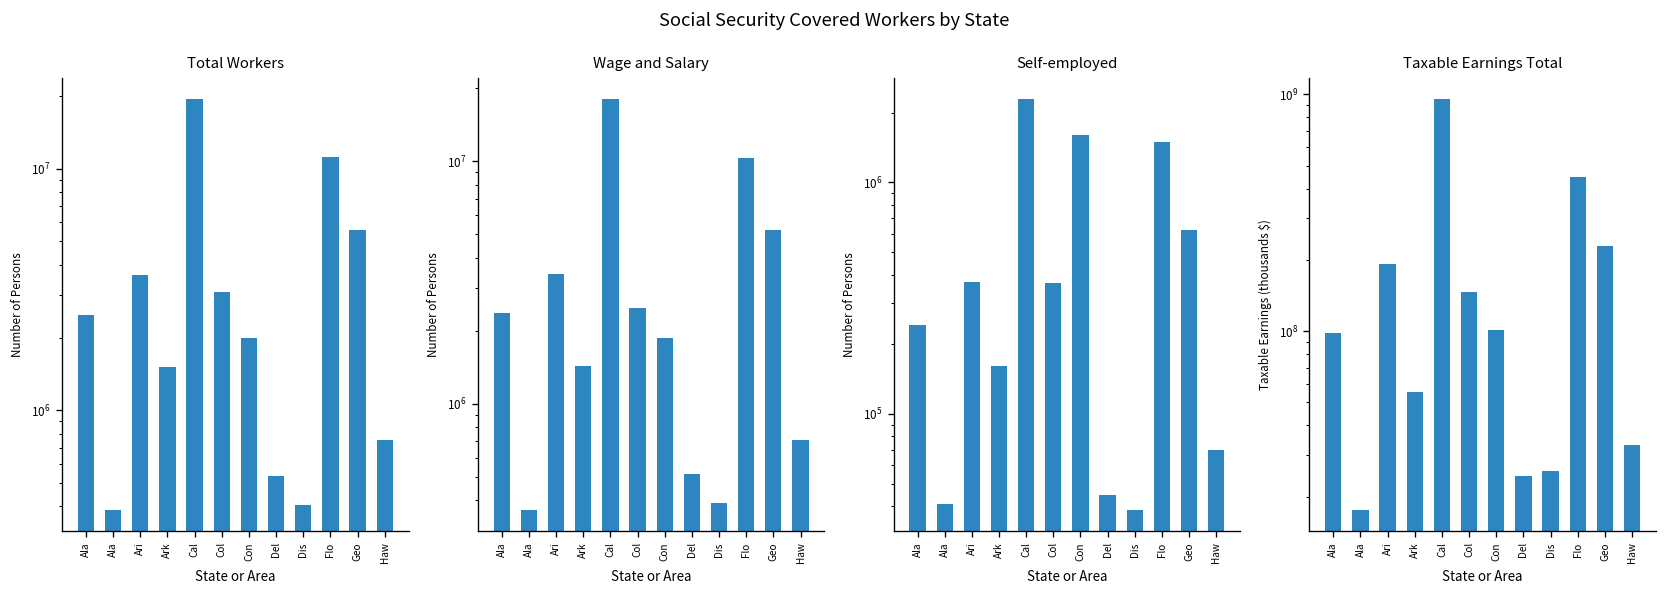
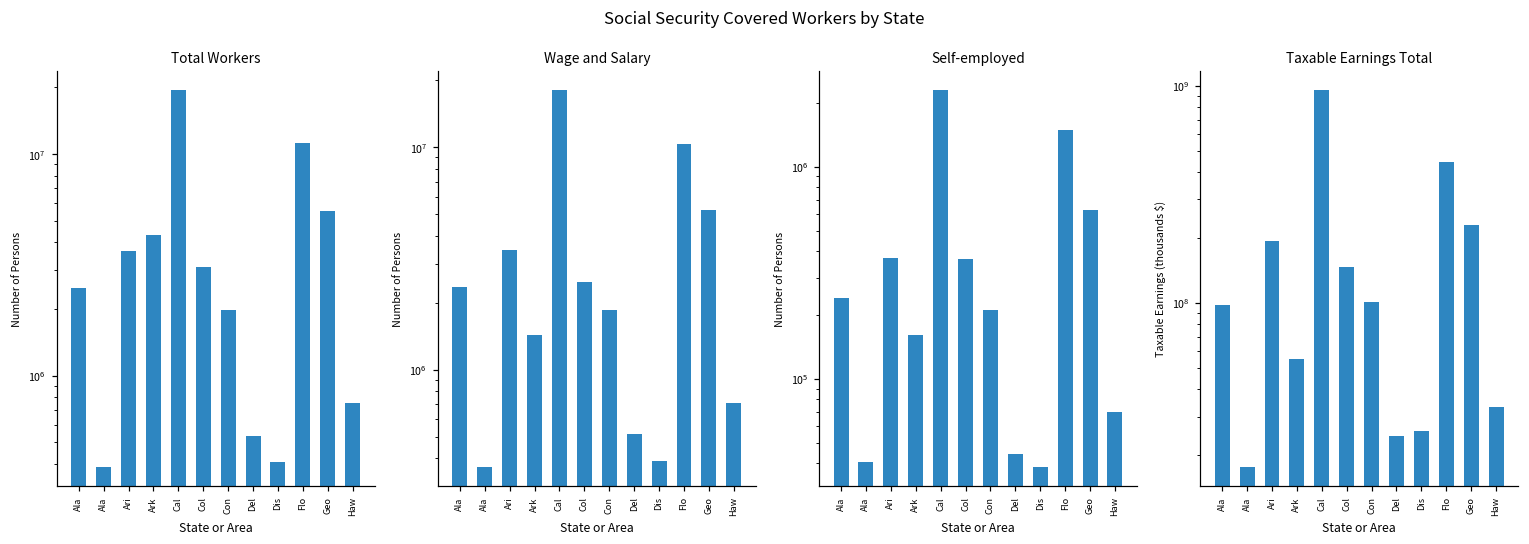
Total Workers, Ark: 1500000 -> 4300000
Self-employed, Con: 1600000 -> 210000
